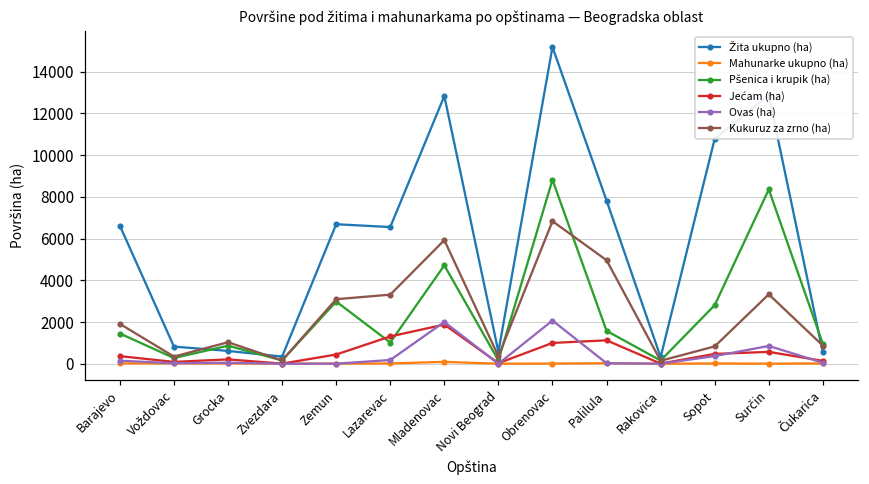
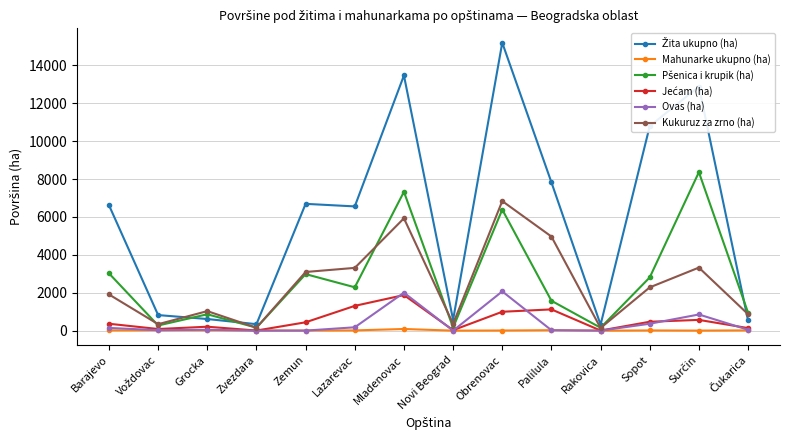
Pšenica i krupik (ha), Barajevo: 1500 -> 3000
Pšenica i krupik (ha), Lazarevac: 1000 -> 2300
Žita ukupno (ha), Mladenovac: 12800 -> 13500
Pšenica i krupik (ha), Mladenovac: 4700 -> 7300
Pšenica i krupik (ha), Obrenovac: 8800 -> 6400
Kukuruz za zrno (ha), Sopot: 800 -> 2300
